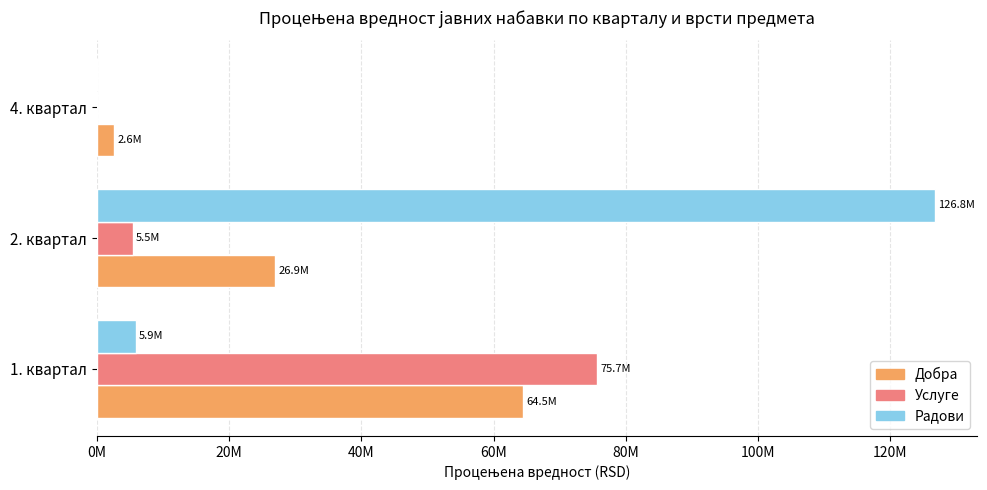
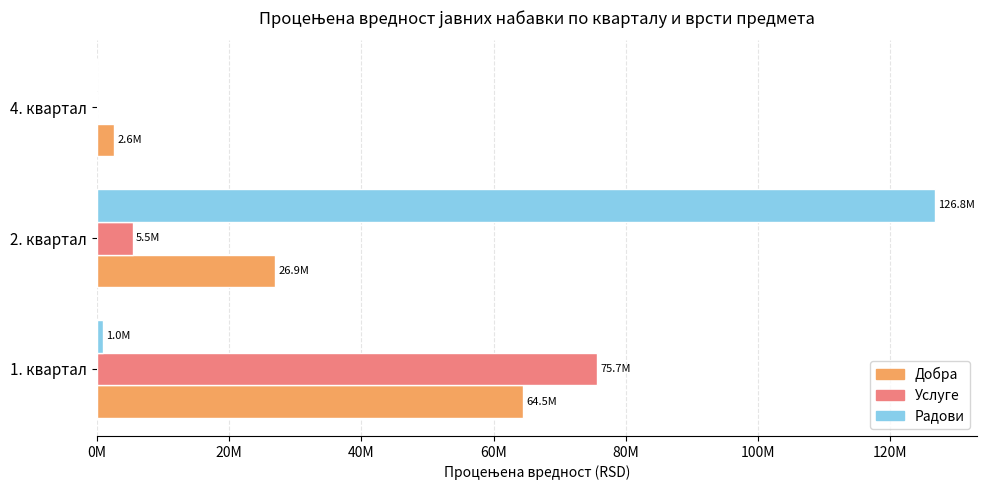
Радови, 1. квартал: 5.9M -> 1.0M
